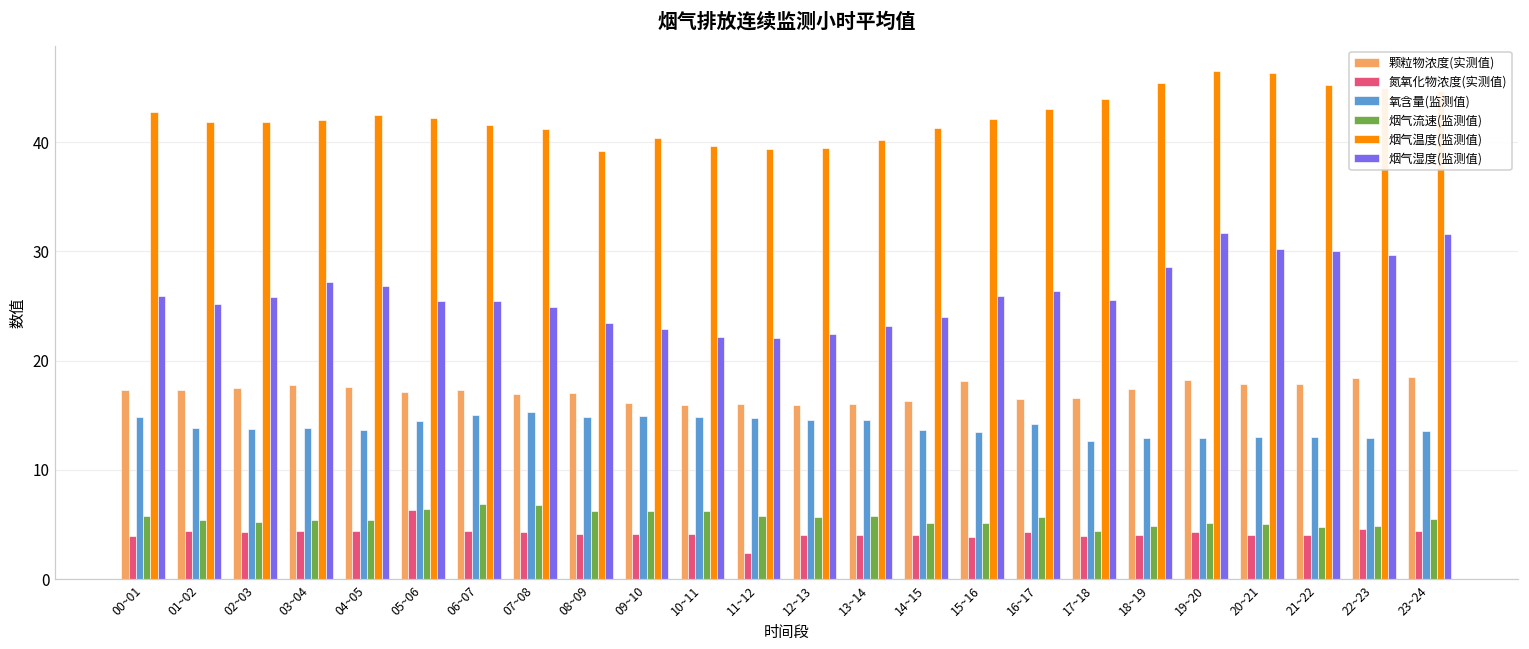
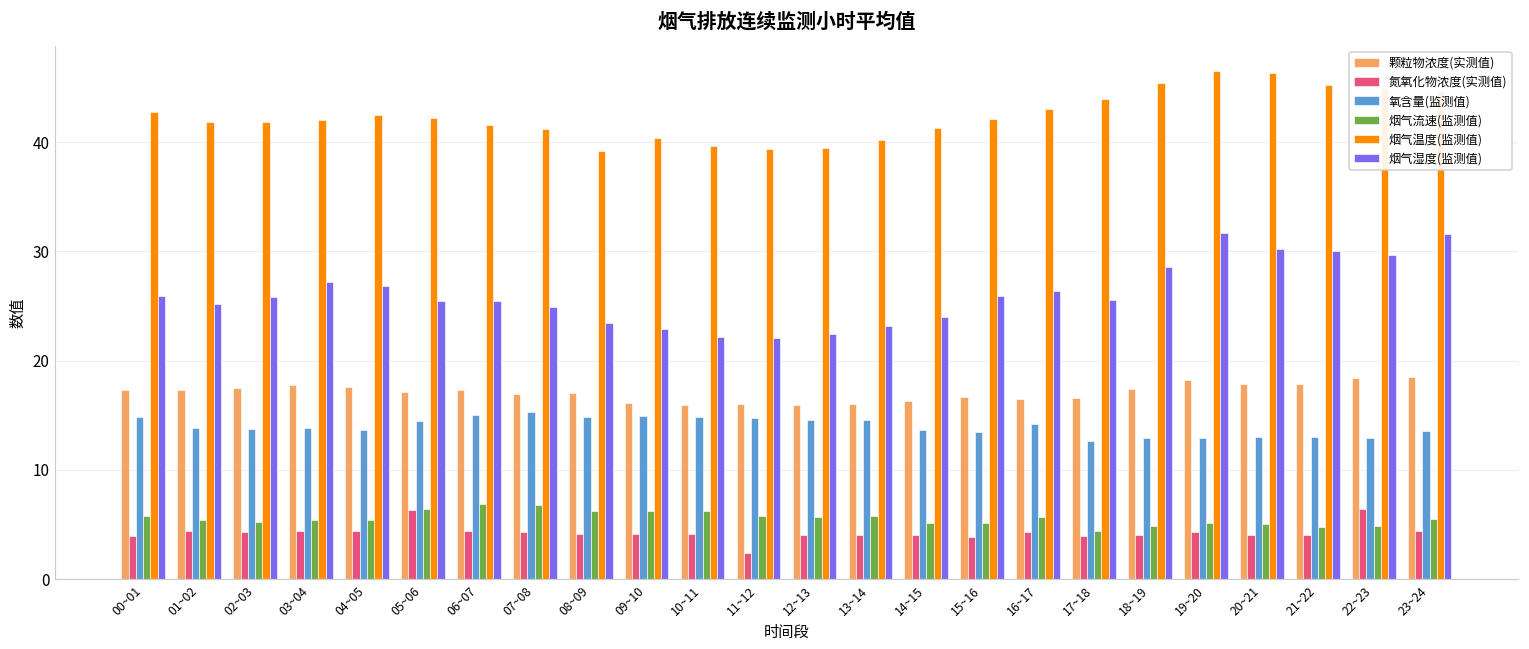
颗粒物浓度(实测值), 15~16: 18 -> 17
氮氧化物浓度(实测值), 22~23: 5 -> 6
